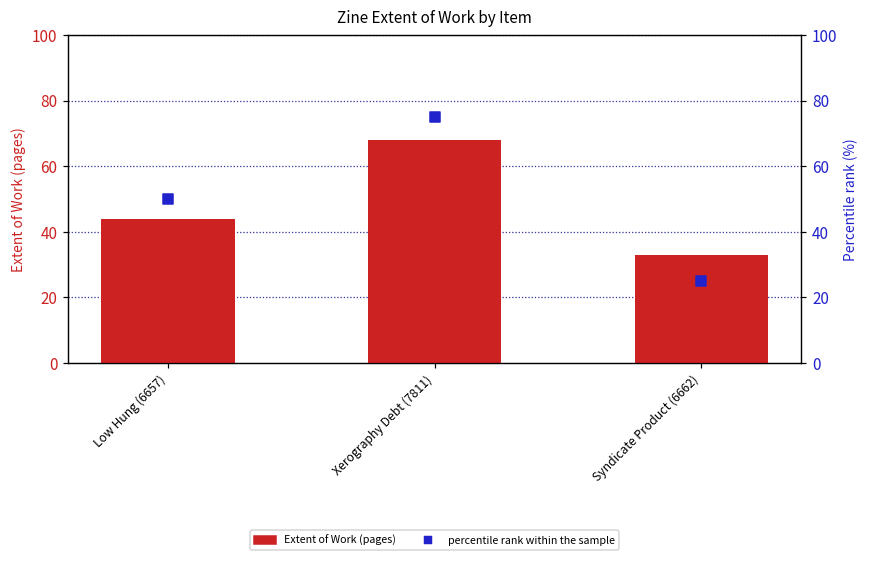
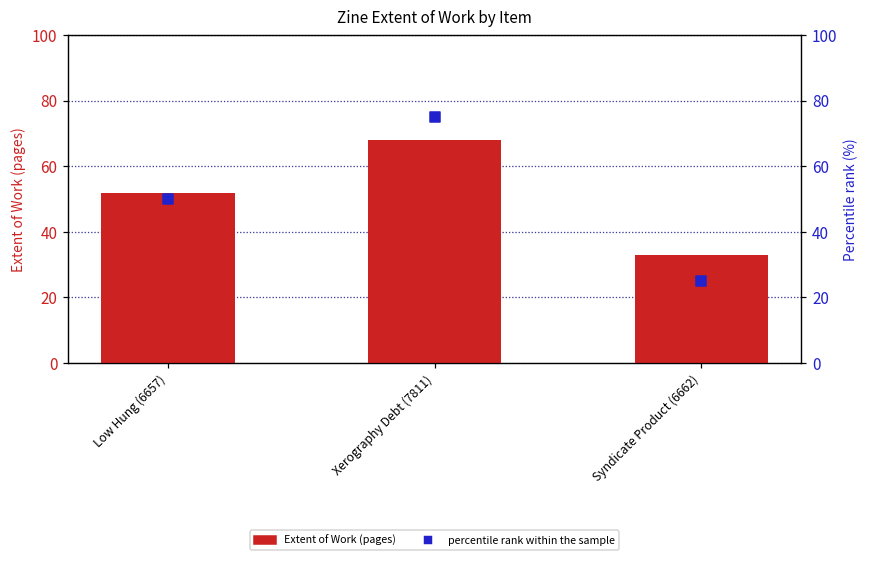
Extent of Work (pages), Low Hung (6657): 44 -> 52
